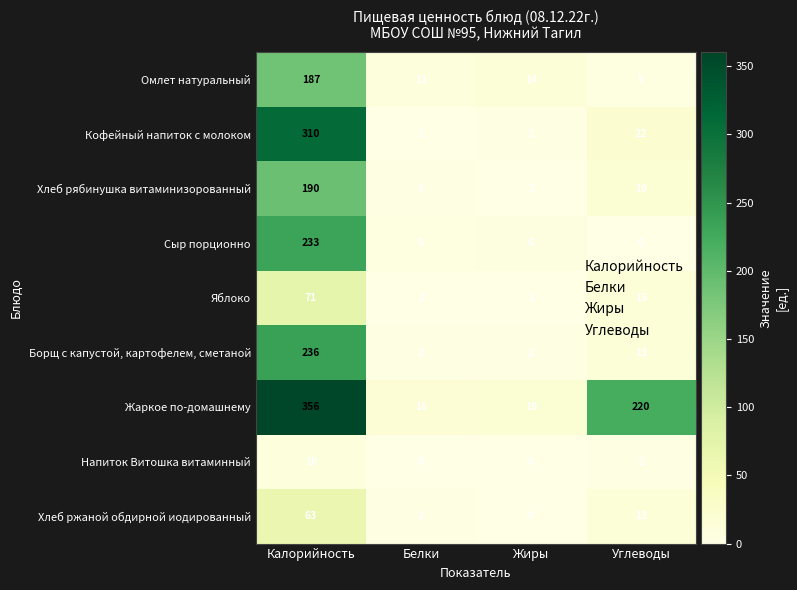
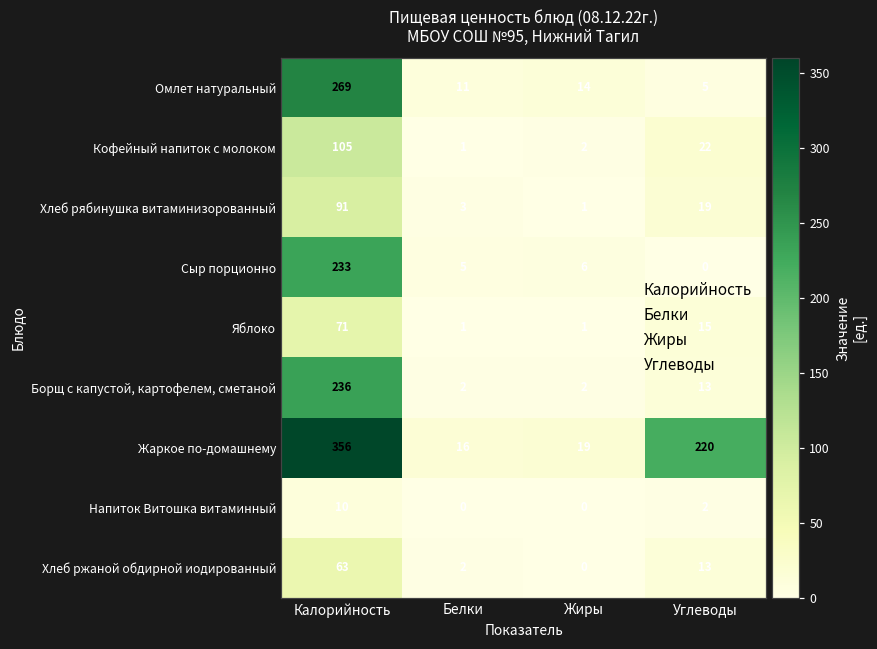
Омлет натуральный, Калорийность: 187 -> 269
Кофейный напиток с молоком, Калорийность: 310 -> 105
Хлеб рябинушка витаминизорованный, Калорийность: 190 -> 91
